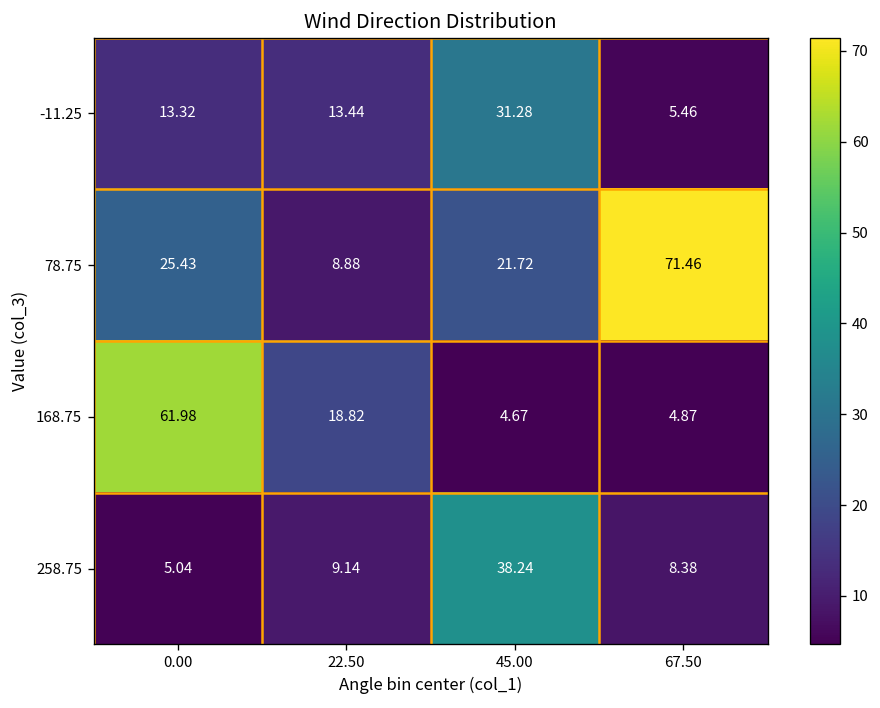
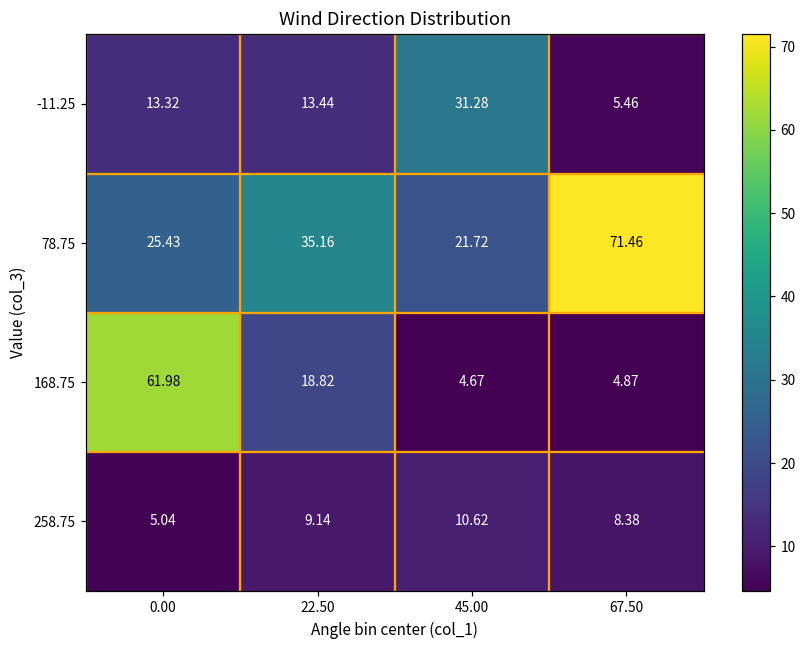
78.75, 22.50: 8.88 -> 35.16
258.75, 45.00: 38.24 -> 10.62
